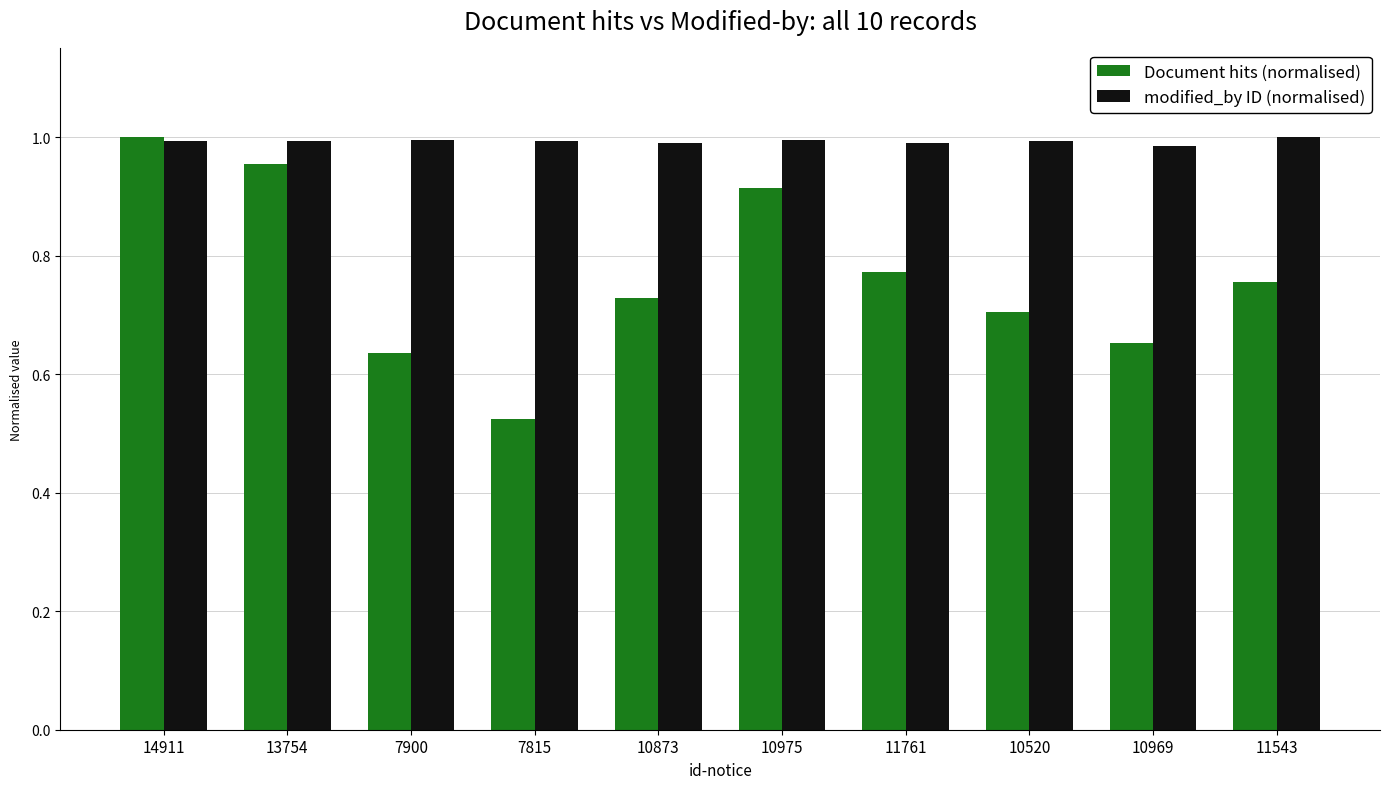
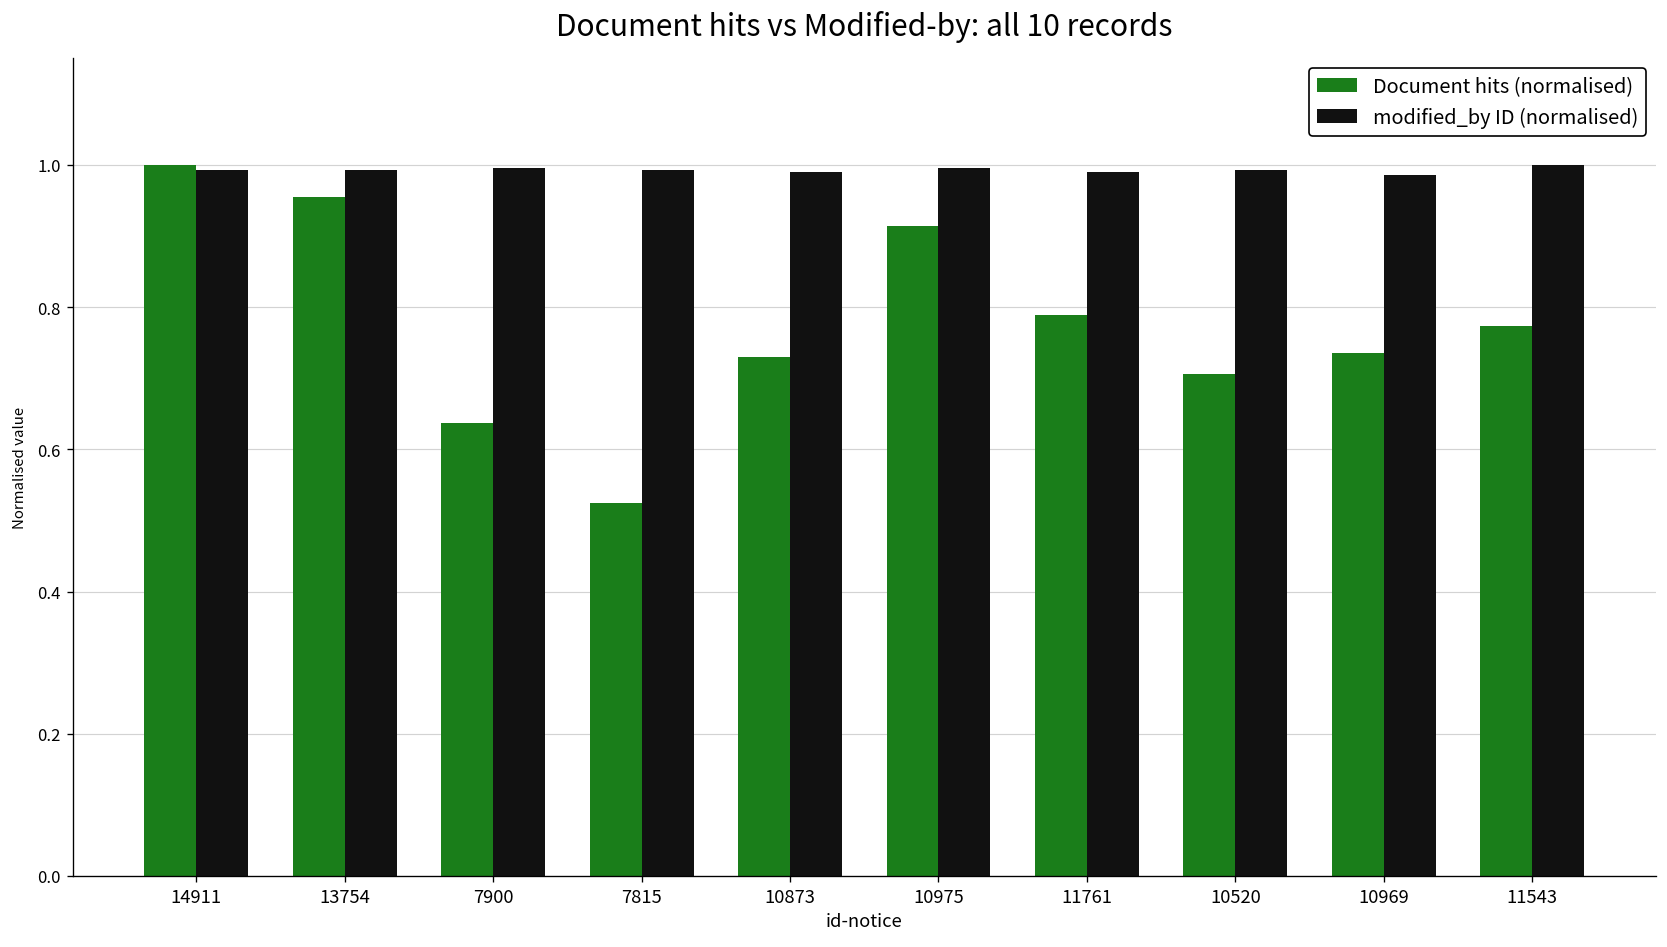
Document hits (normalised), 11761: 0.77 -> 0.79
Document hits (normalised), 10969: 0.65 -> 0.74
Document hits (normalised), 11543: 0.76 -> 0.77
